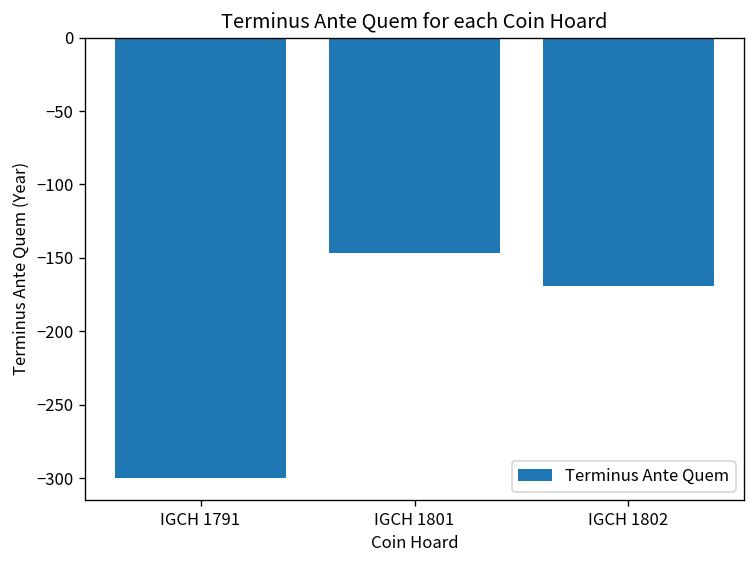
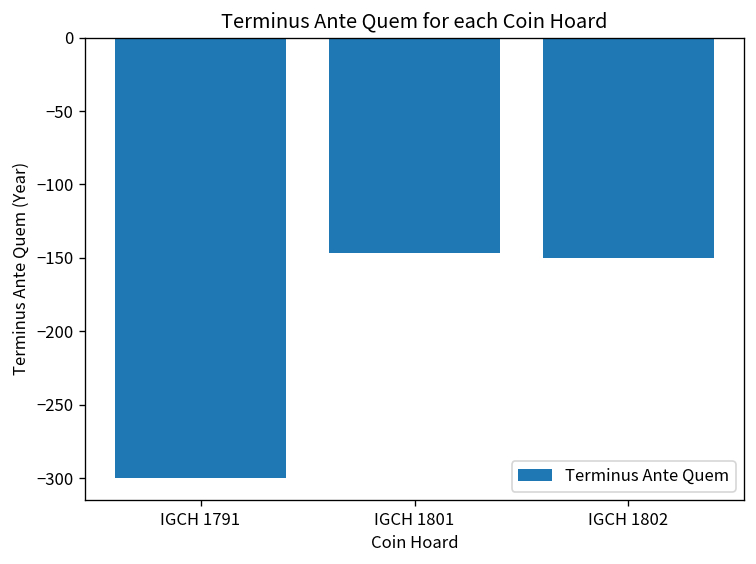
IGCH 1802: -169 -> -150
